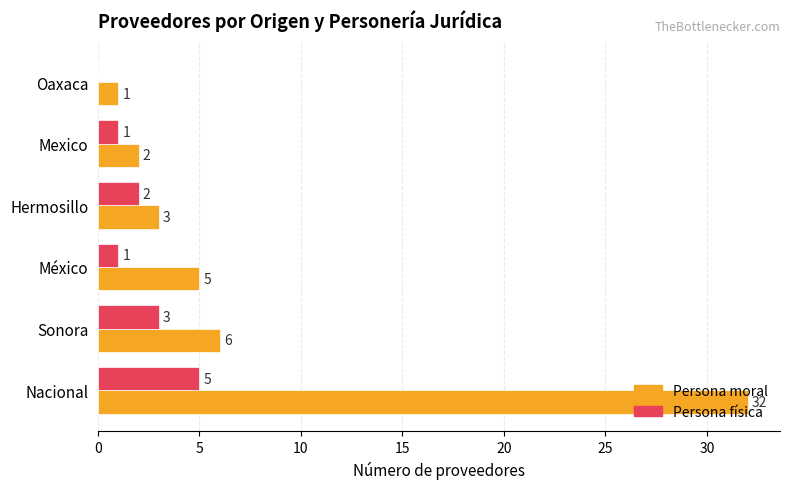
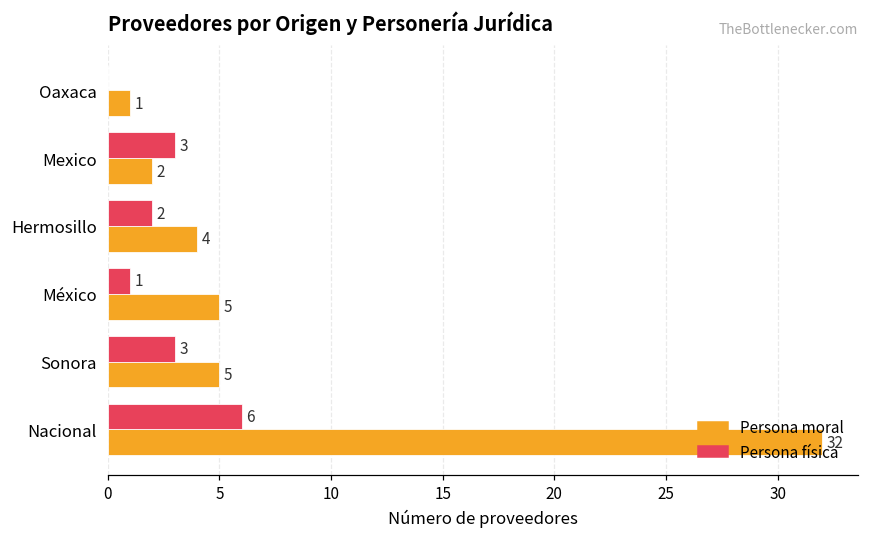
Persona física, Mexico: 1 -> 3
Persona moral, Hermosillo: 3 -> 4
Persona moral, Sonora: 6 -> 5
Persona física, Nacional: 5 -> 6
